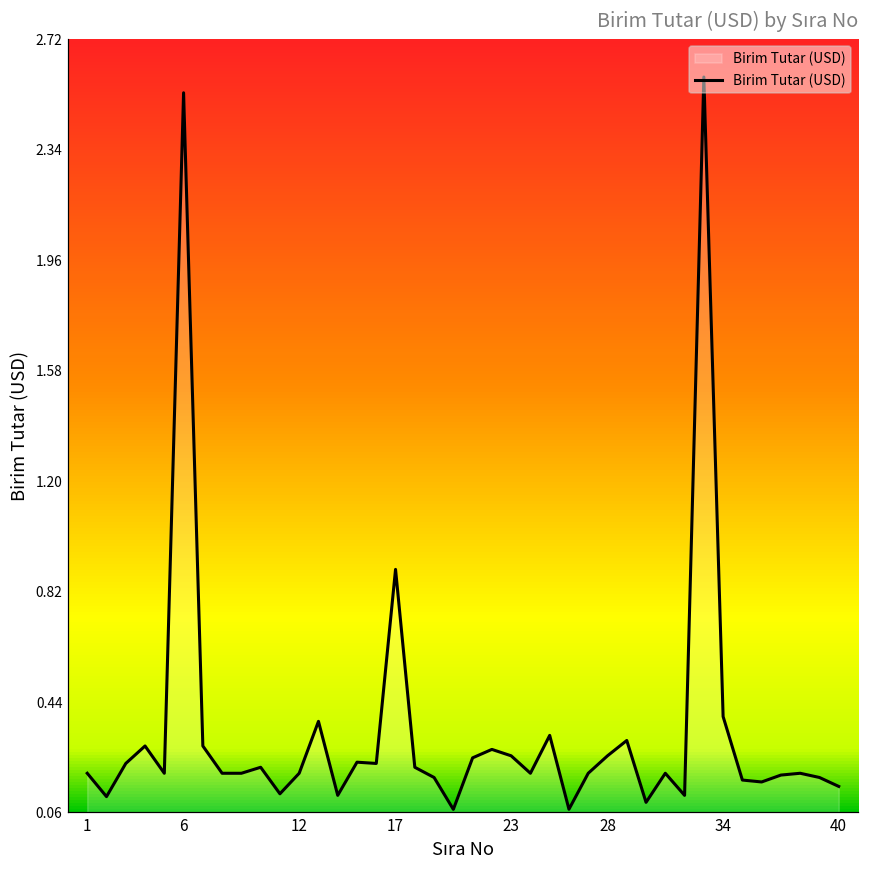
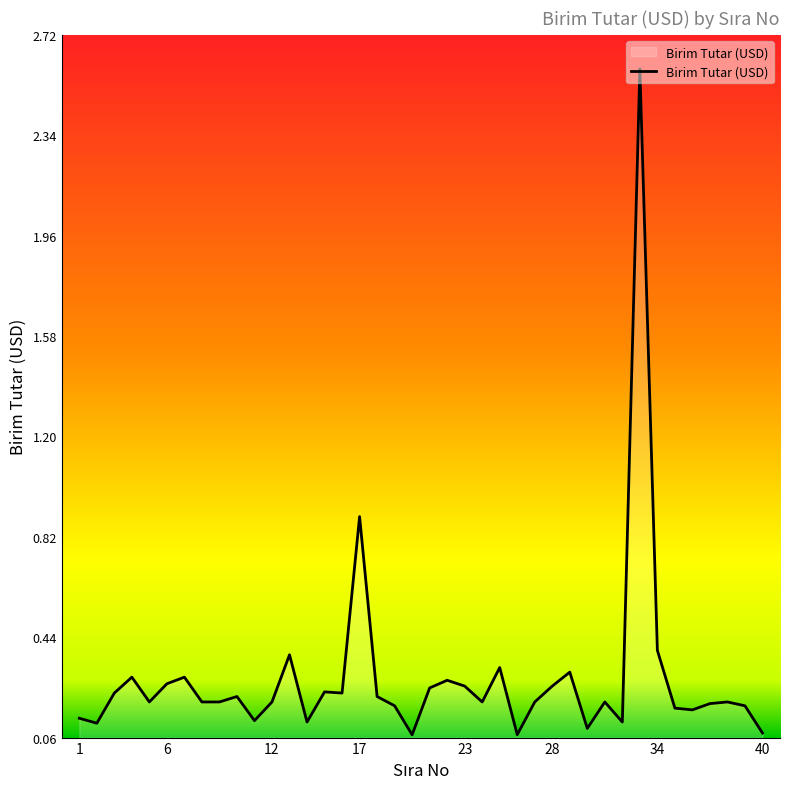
1: 0.19 -> 0.13
6: 2.53 -> 0.26
40: 0.15 -> 0.08
